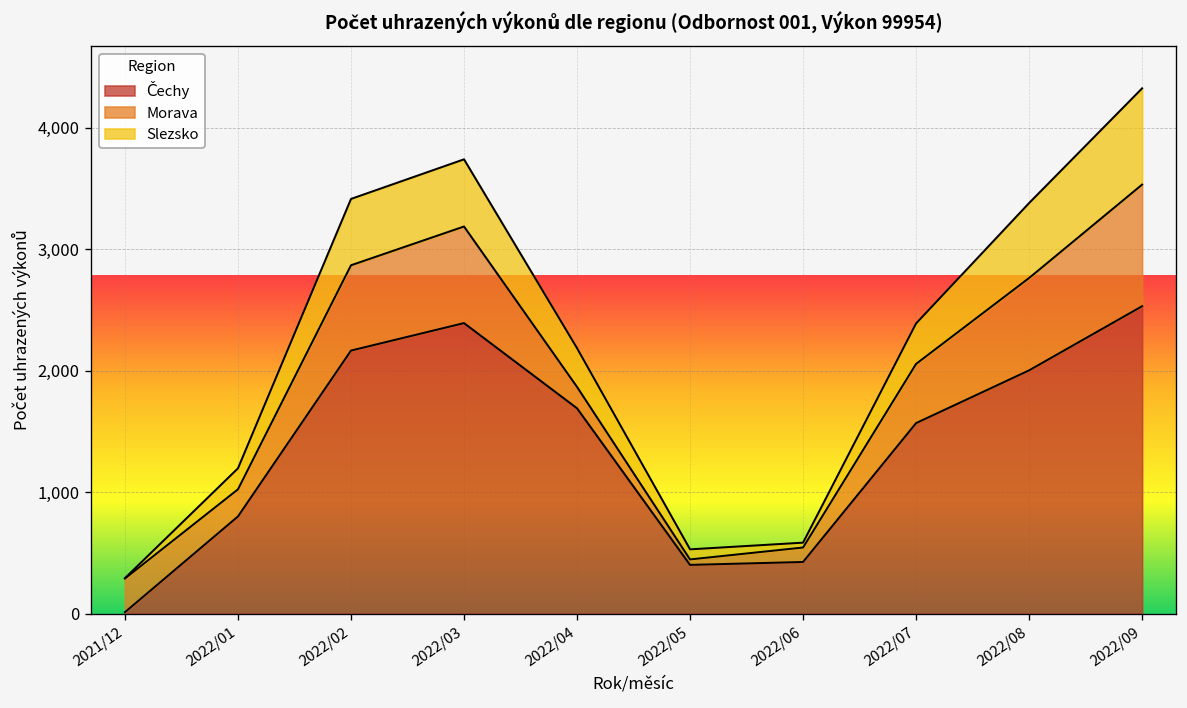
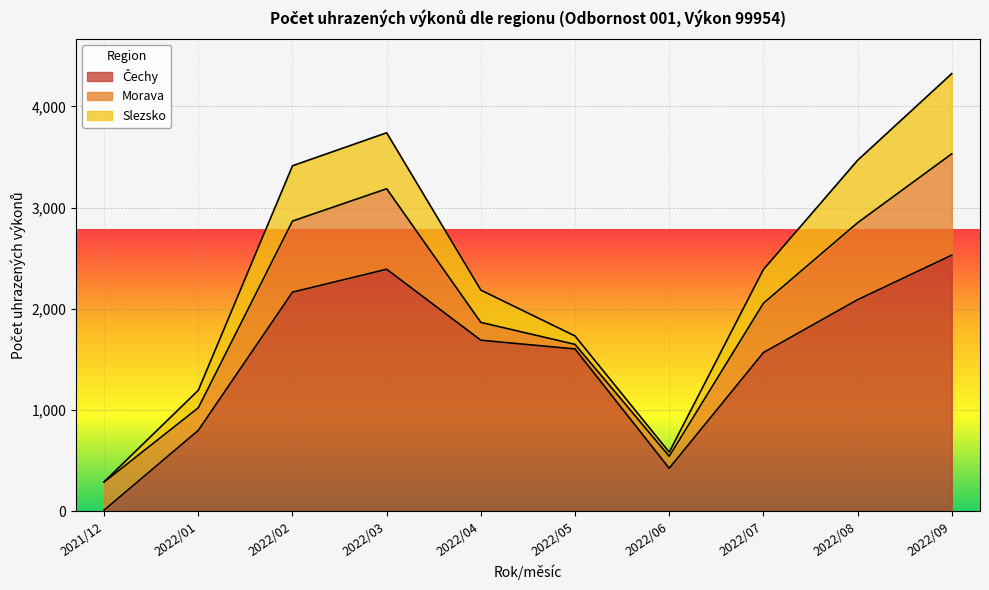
Čechy, 2022/05: 400 -> 1,610
Čechy, 2022/08: 2,000 -> 2,090
